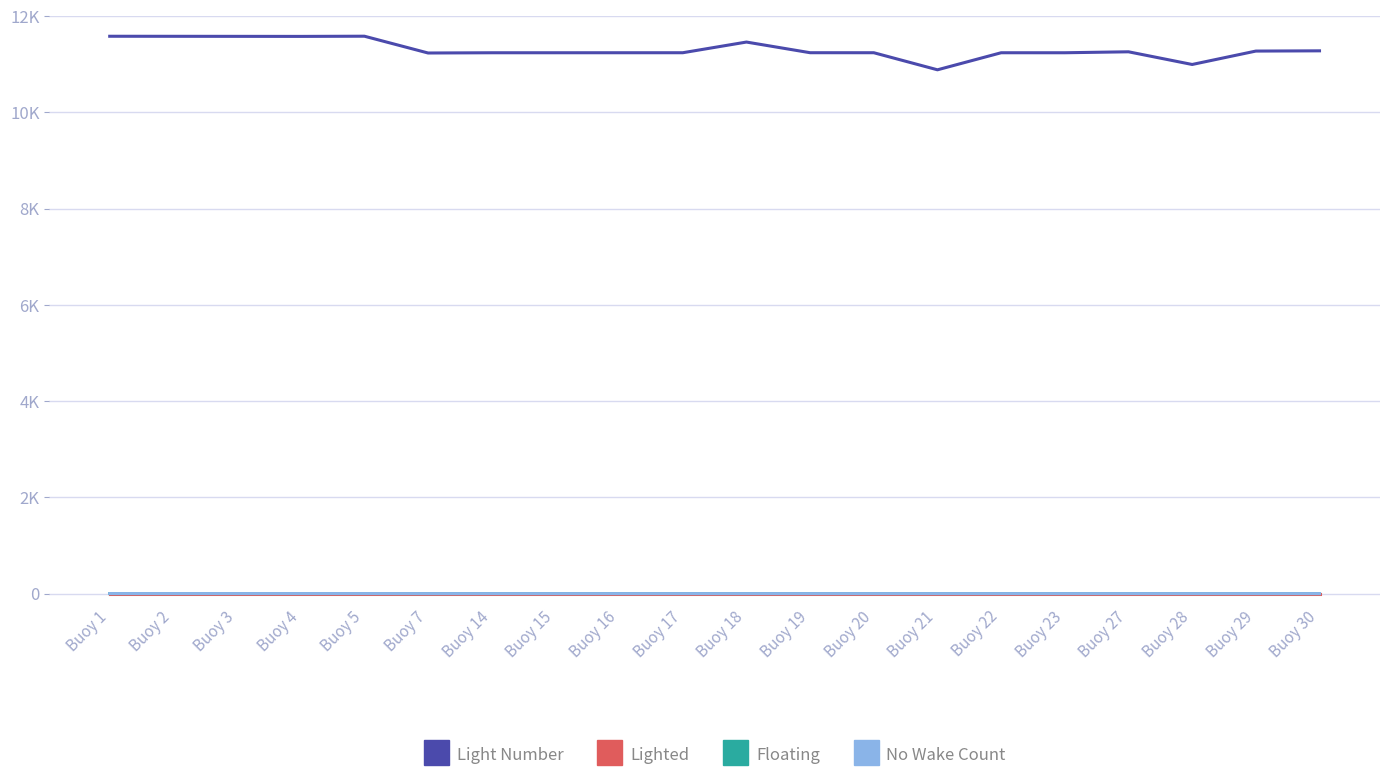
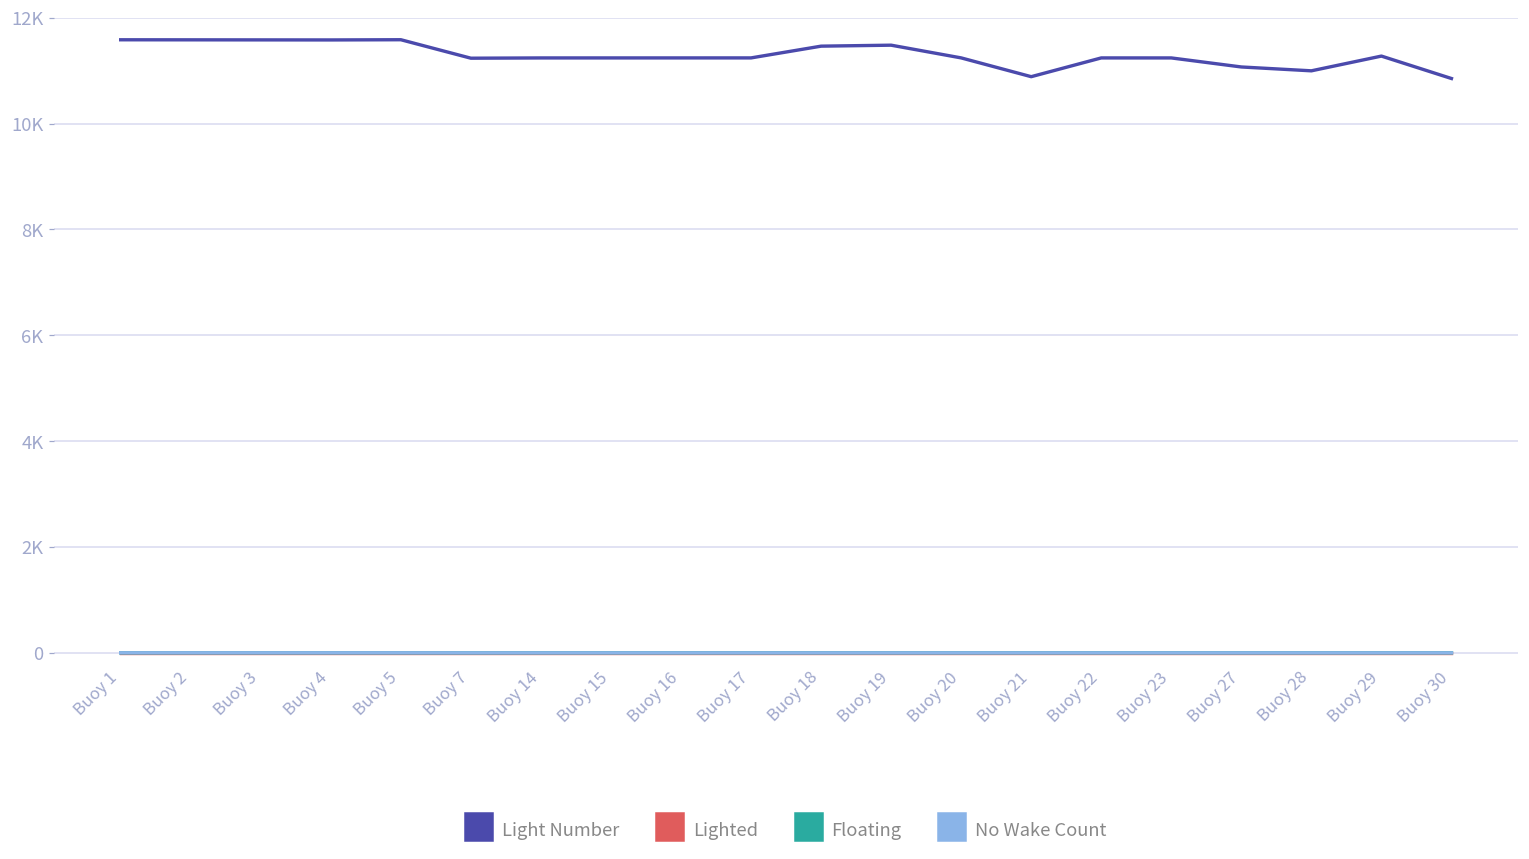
Light Number, Buoy 19: 11200 -> 11500
Light Number, Buoy 27: 11300 -> 11100
Light Number, Buoy 30: 11300 -> 10900
